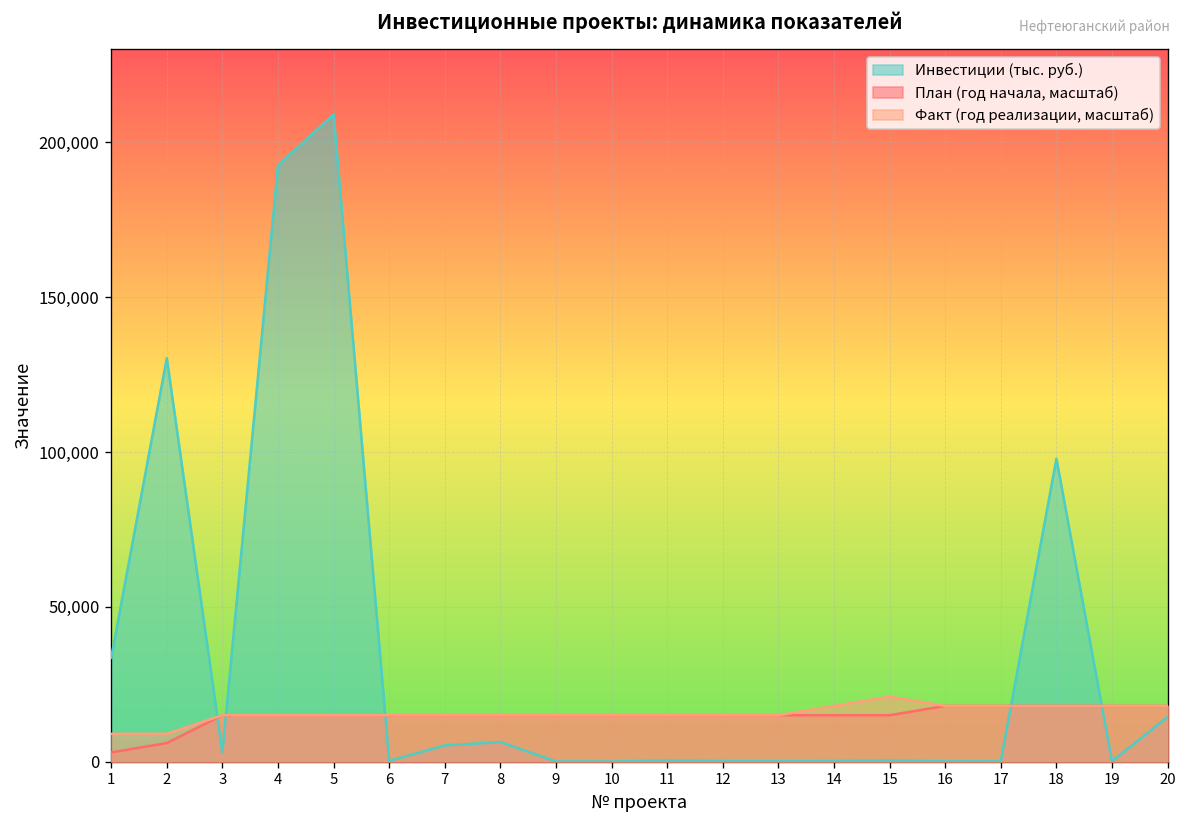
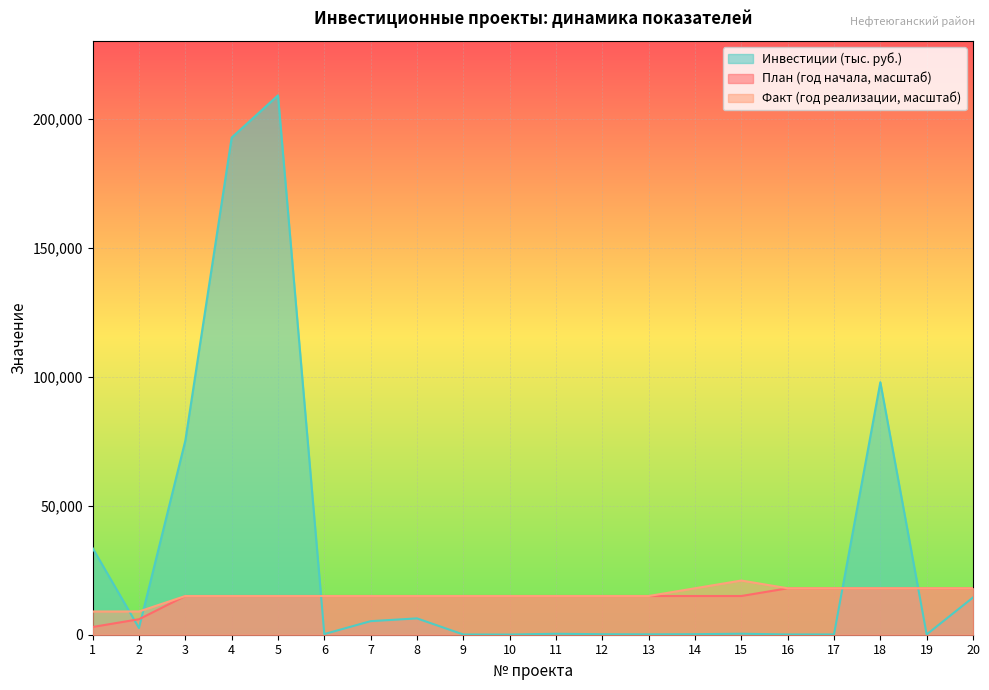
Инвестиции (тыс. руб.), 2: 130,000 -> 3,000
Инвестиции (тыс. руб.), 3: 3,000 -> 75,000
